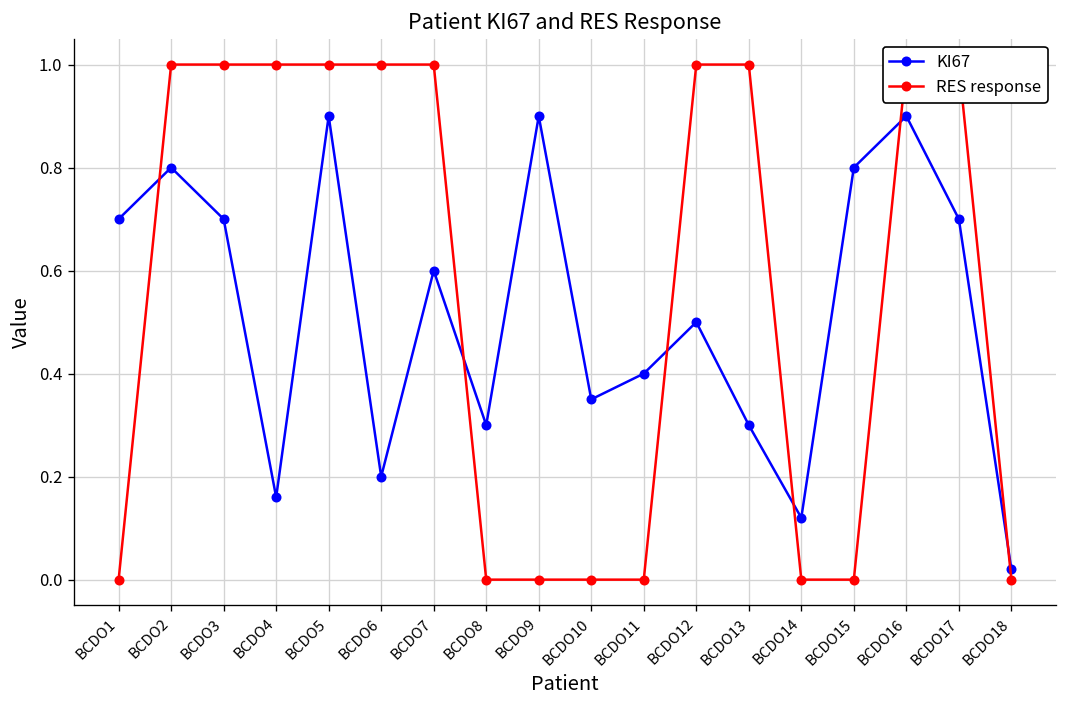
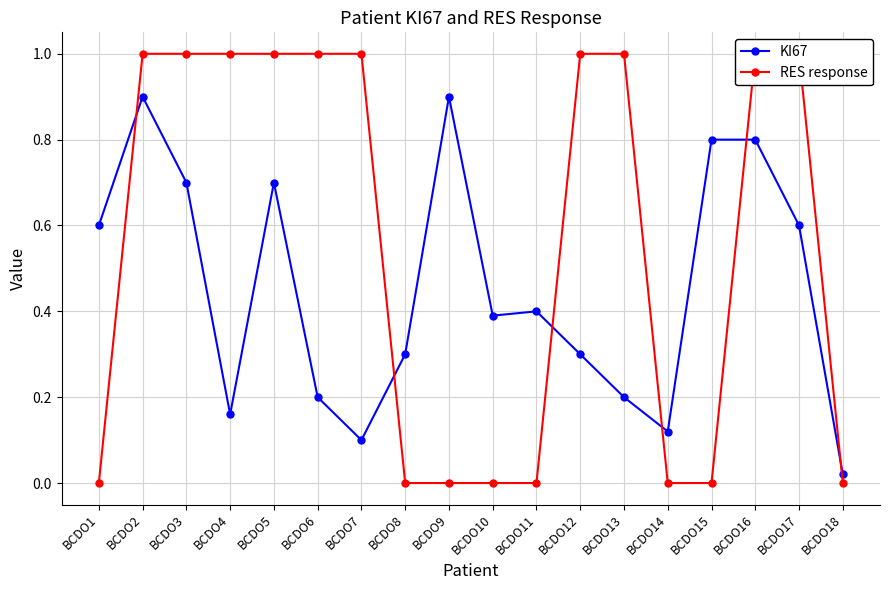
KI67, BCDO1: 0.7 -> 0.6
KI67, BCDO2: 0.8 -> 0.9
KI67, BCDO5: 0.9 -> 0.7
KI67, BCDO7: 0.6 -> 0.1
KI67, BCDO10: 0.35 -> 0.39
KI67, BCDO12: 0.5 -> 0.3
KI67, BCDO13: 0.3 -> 0.2
KI67, BCDO16: 0.9 -> 0.8
KI67, BCDO17: 0.7 -> 0.6
